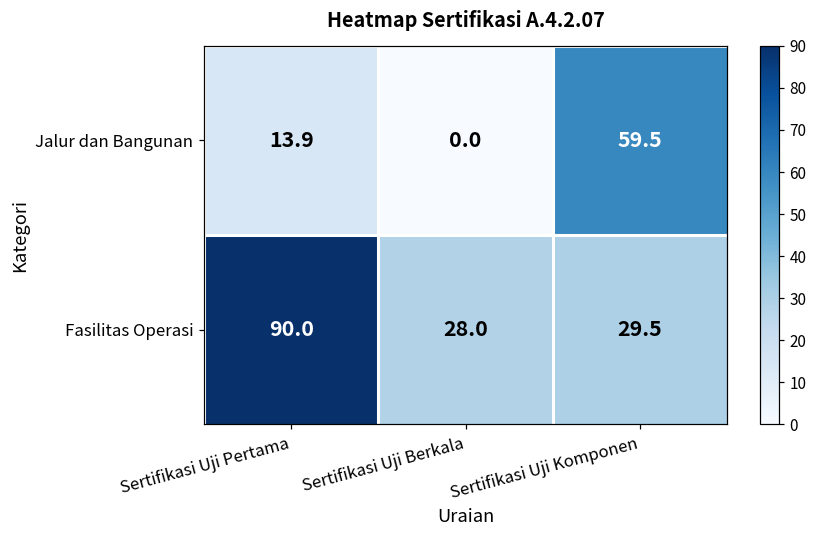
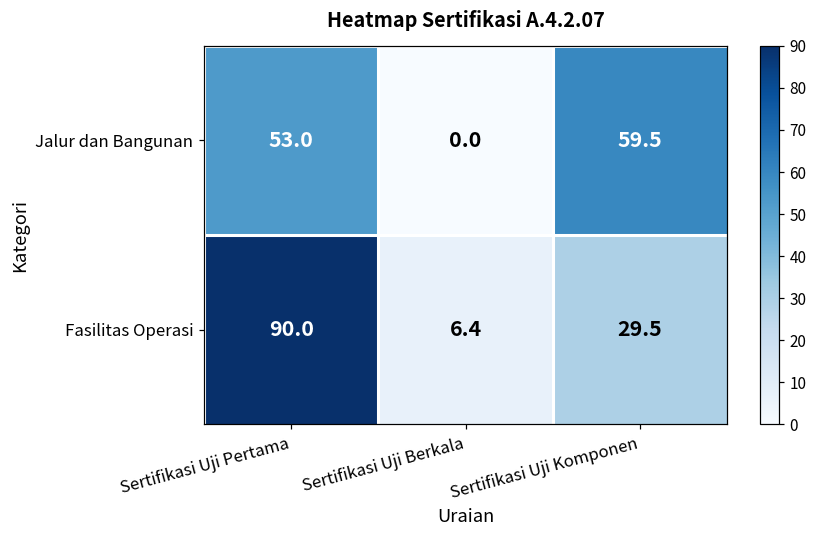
Jalur dan Bangunan, Sertifikasi Uji Pertama: 13.9 -> 53.0
Fasilitas Operasi, Sertifikasi Uji Berkala: 28.0 -> 6.4
